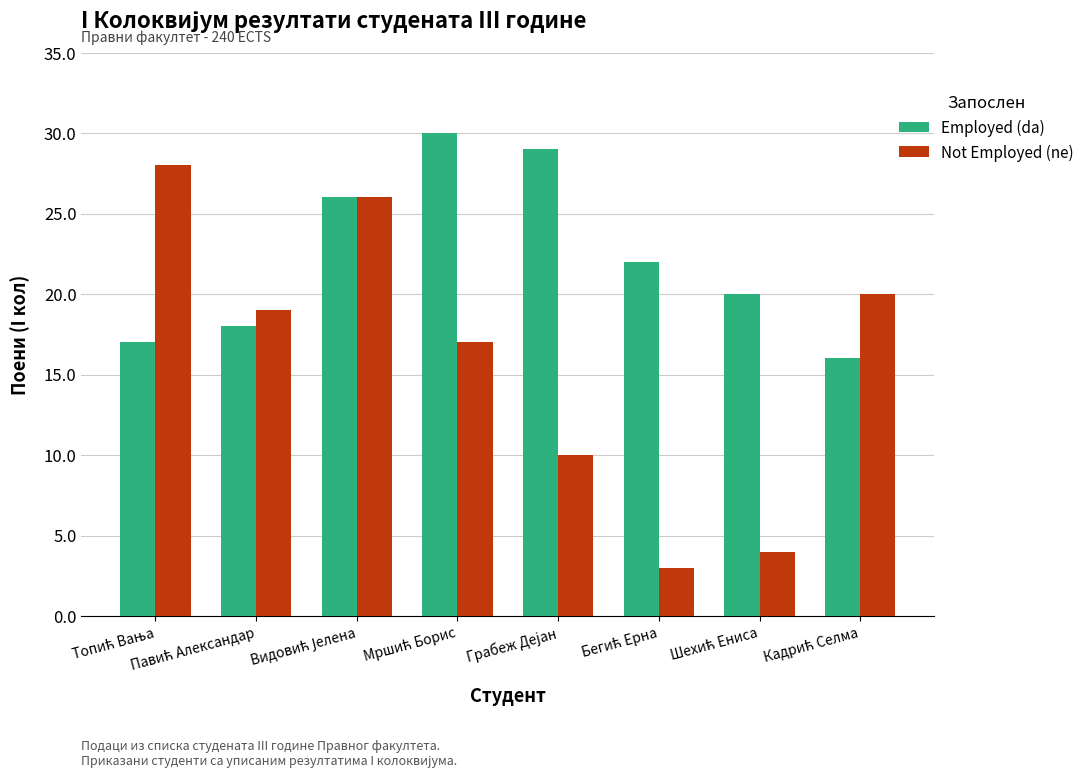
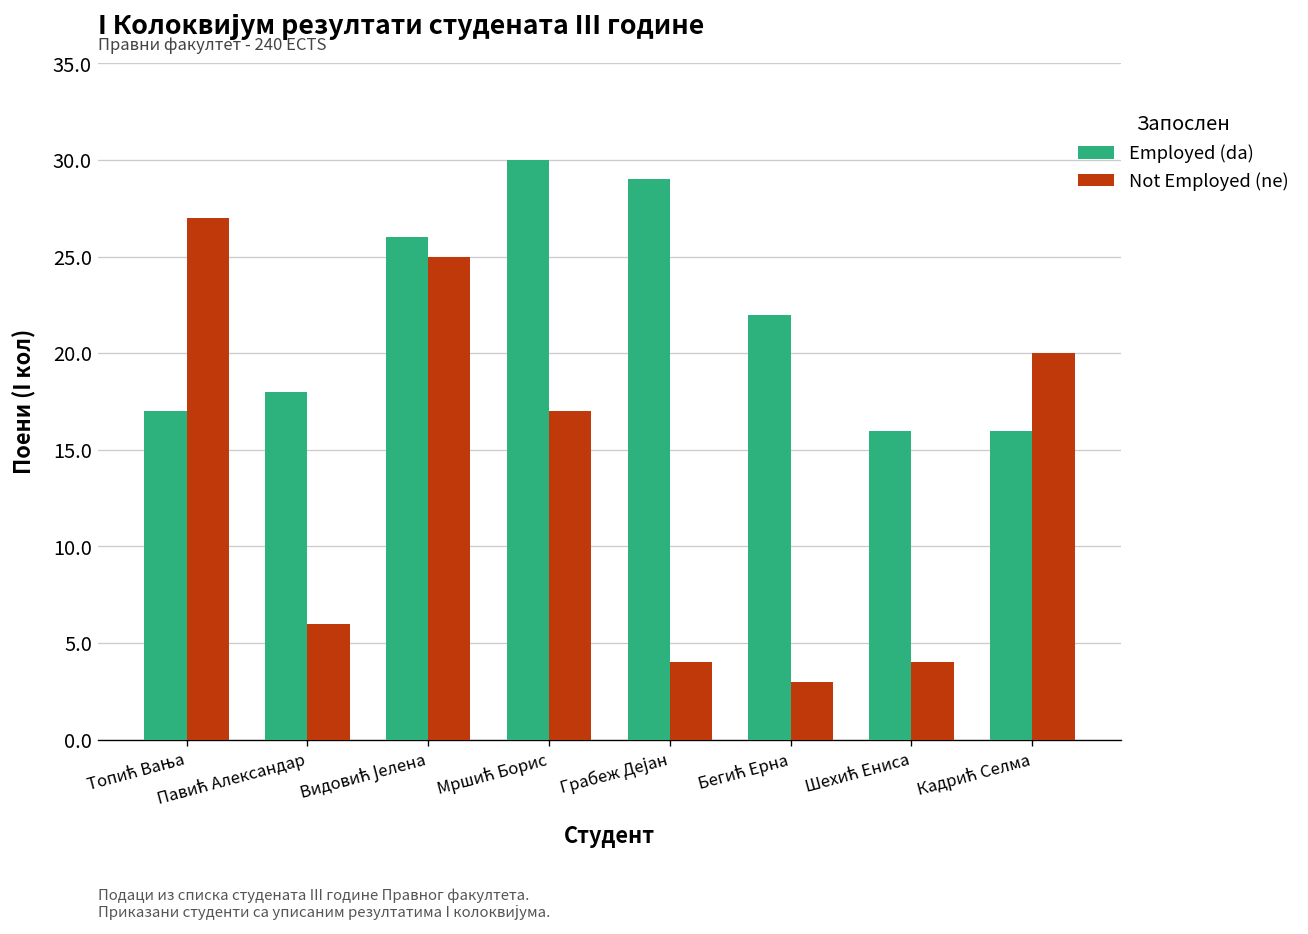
Not Employed (ne), Топић Вања: 28 -> 27
Not Employed (ne), Павић Александар: 19 -> 6
Not Employed (ne), Видовић Јелена: 26 -> 25
Not Employed (ne), Грабеж Дејан: 10 -> 4
Employed (da), Шехић Ениса: 20 -> 16
